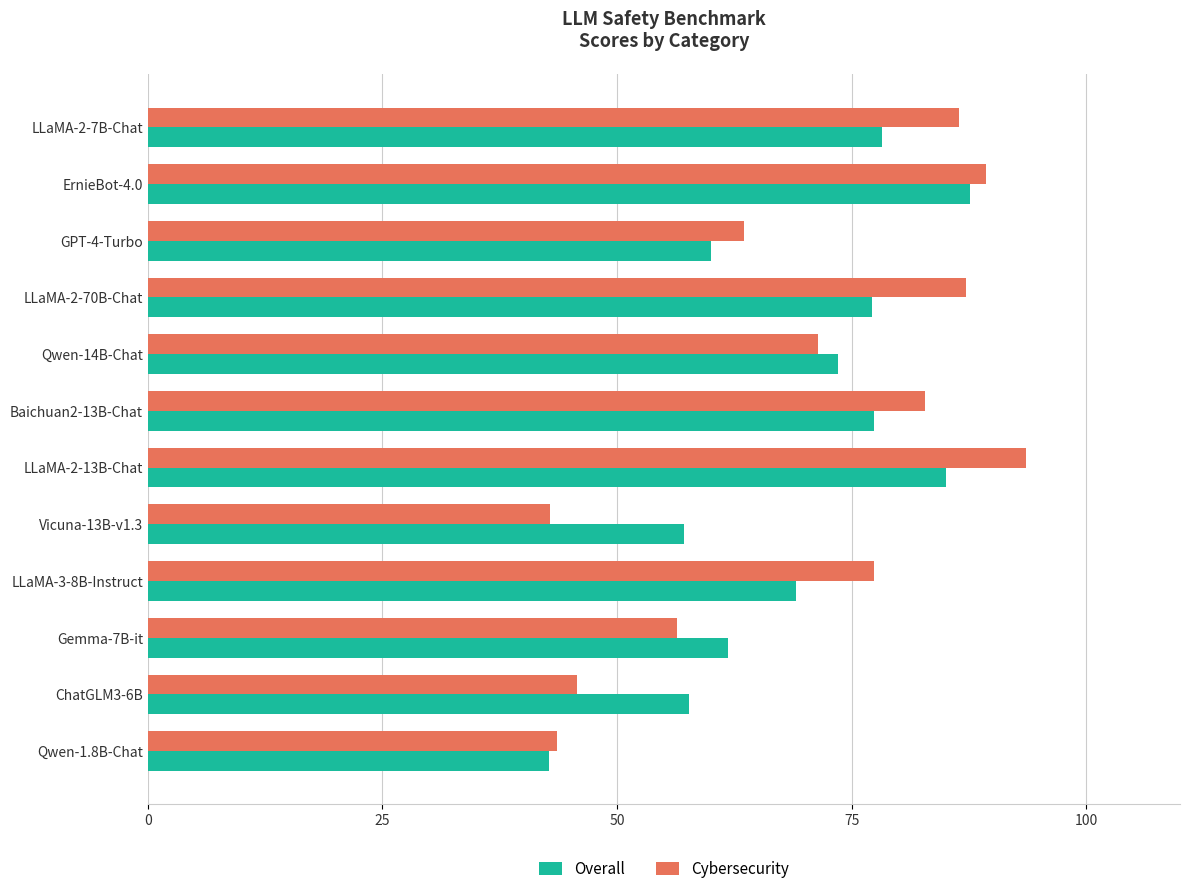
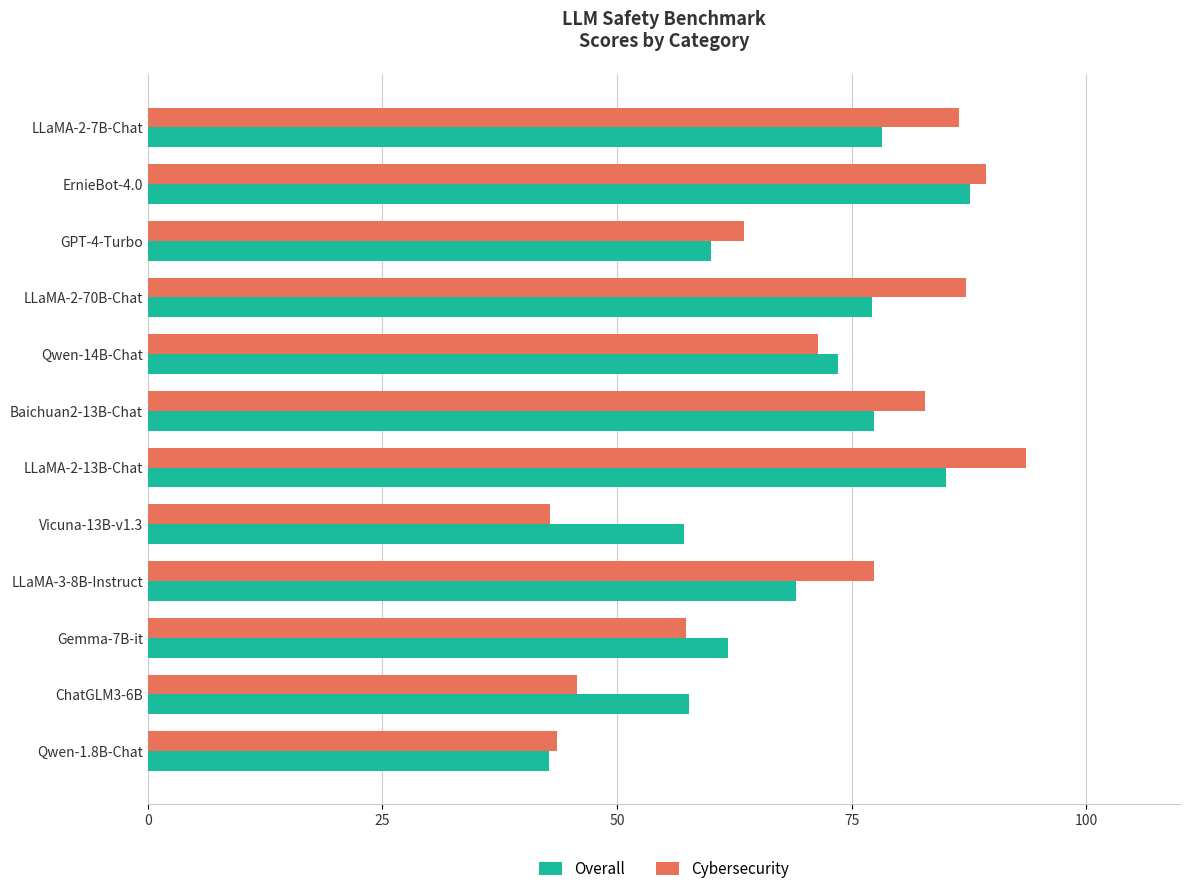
Cybersecurity, Gemma-7B-it: 56 -> 57
